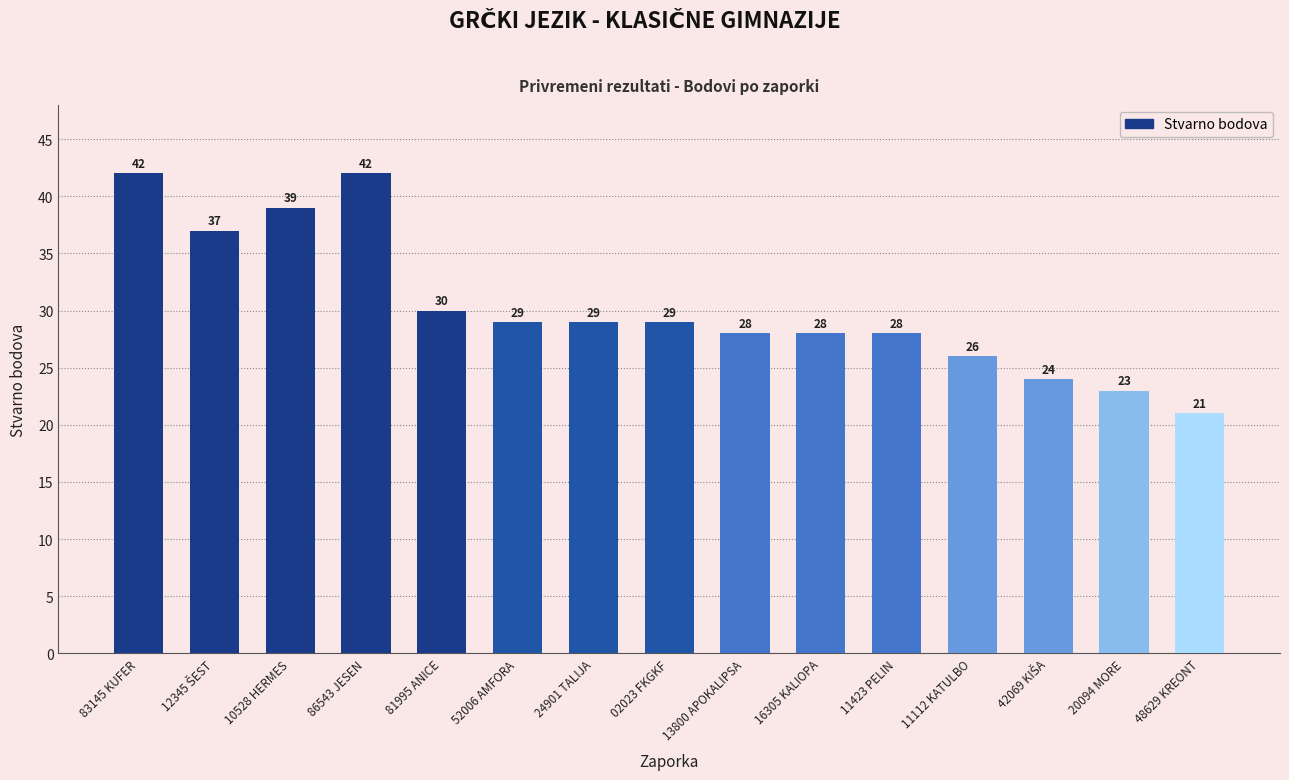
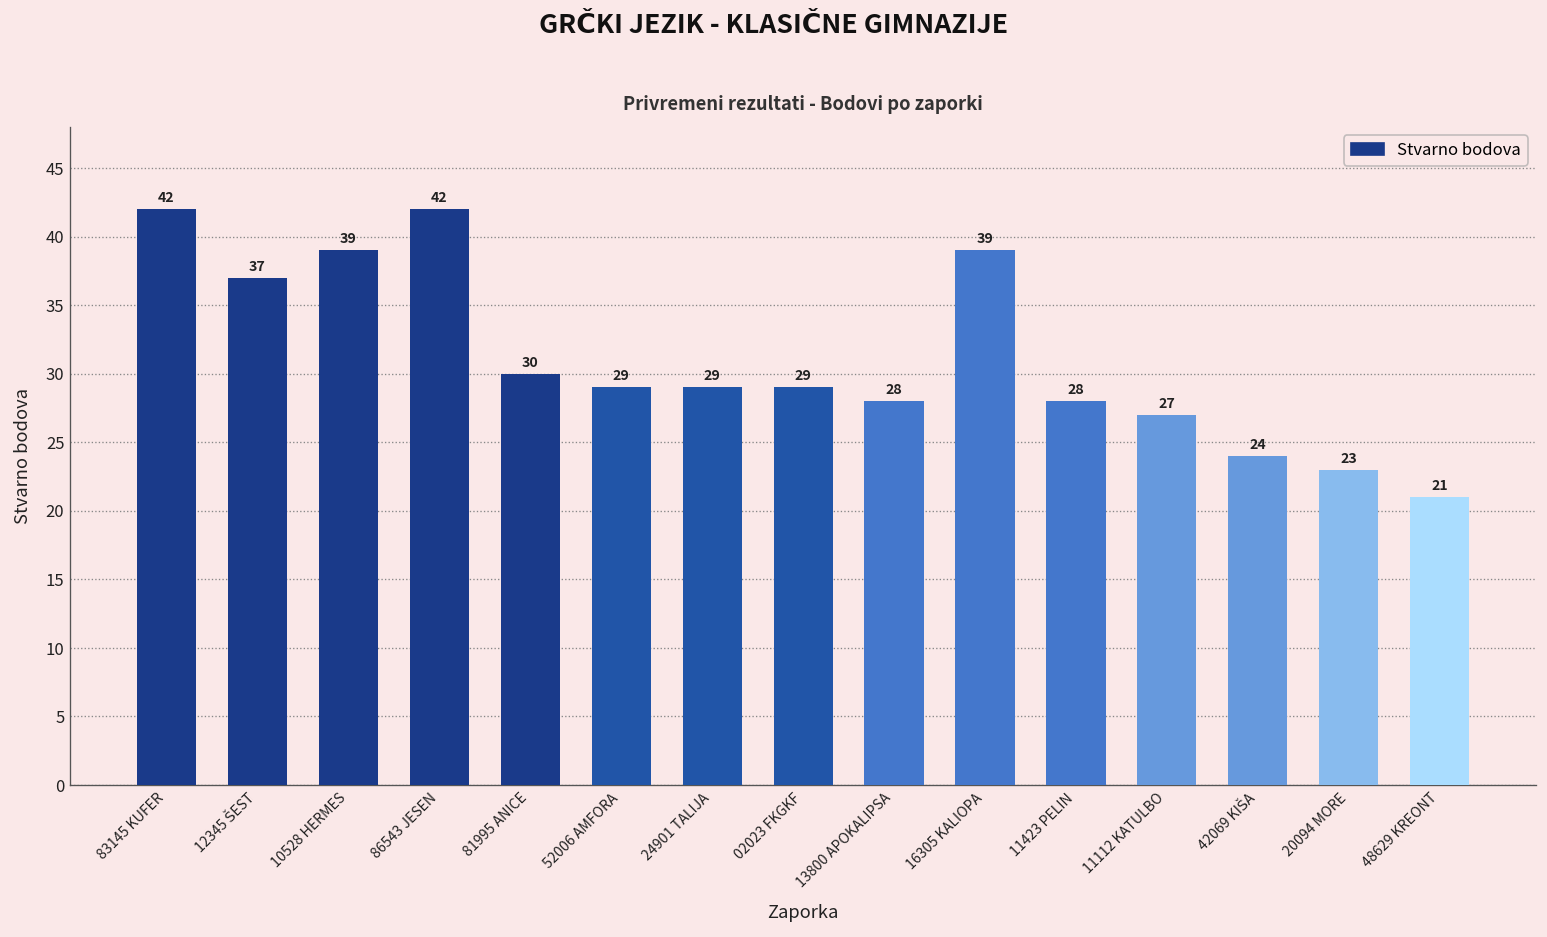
16305 KALIOPA: 28 -> 39
11112 KATULBO: 26 -> 27
